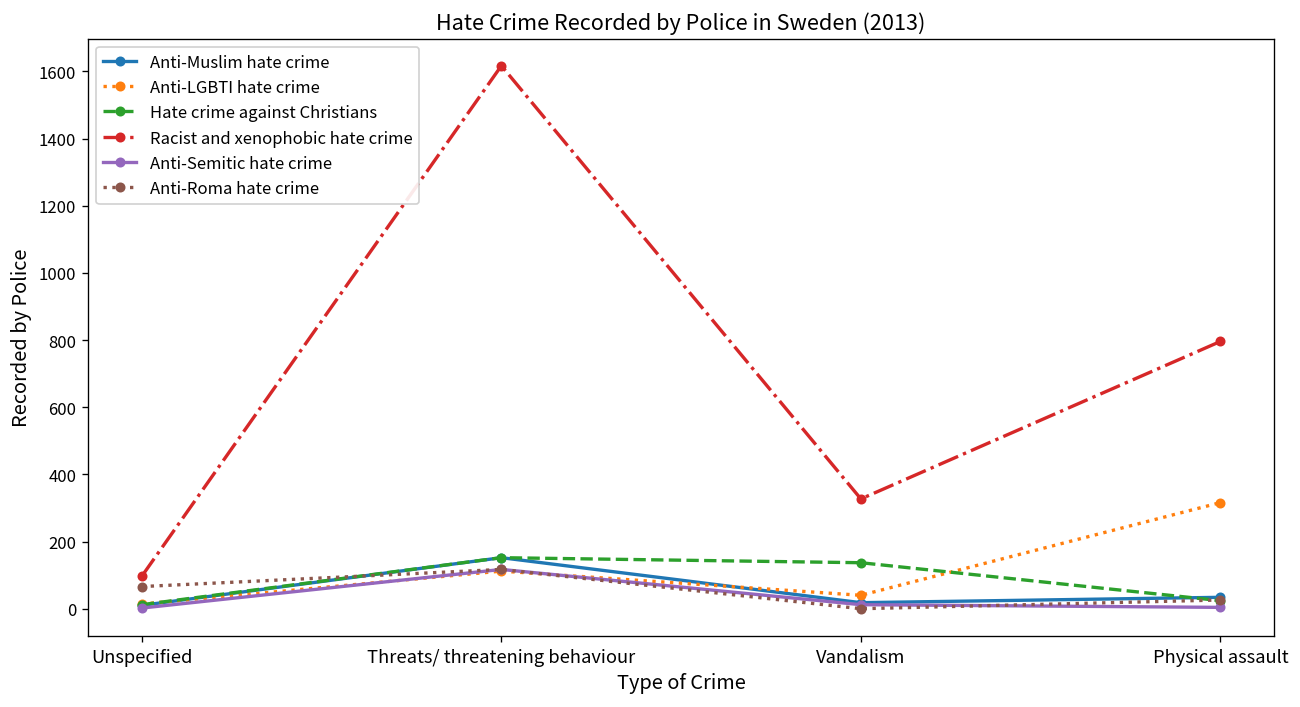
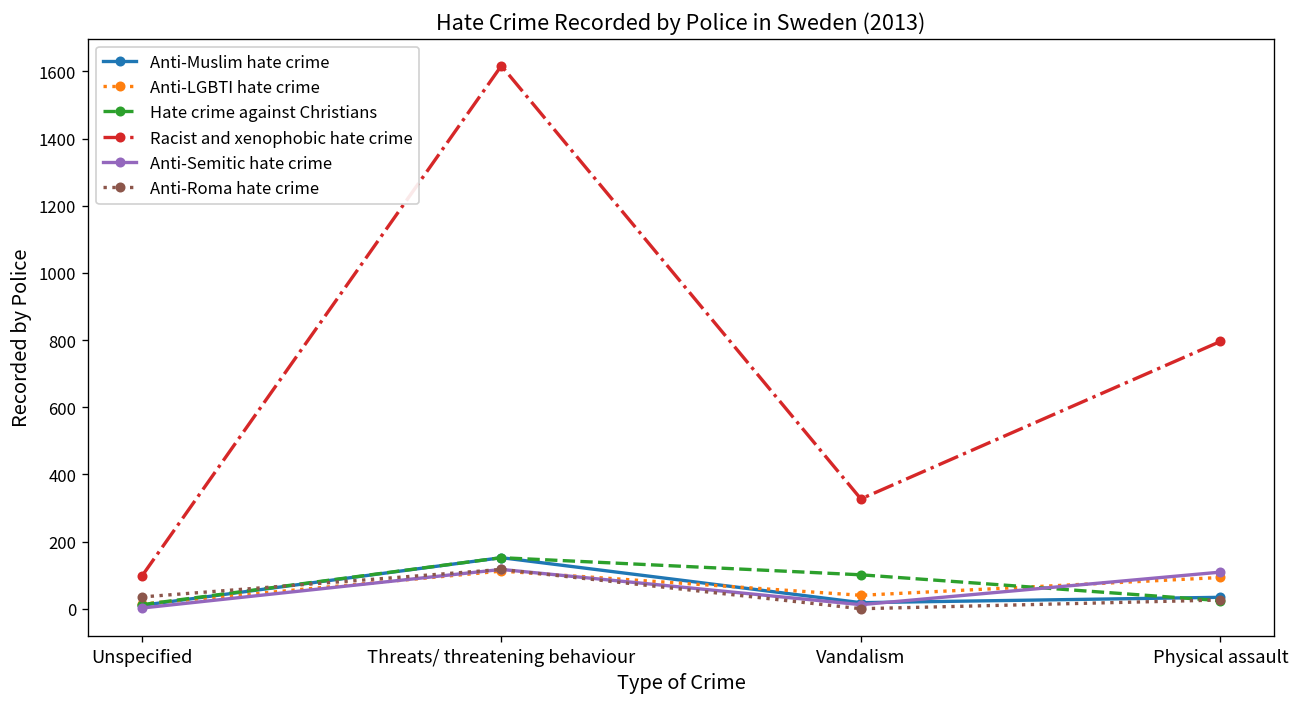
Anti-Roma hate crime, Unspecified: 70 -> 40
Hate crime against Christians, Vandalism: 140 -> 100
Anti-LGBTI hate crime, Physical assault: 320 -> 90
Anti-Semitic hate crime, Physical assault: 0 -> 110
